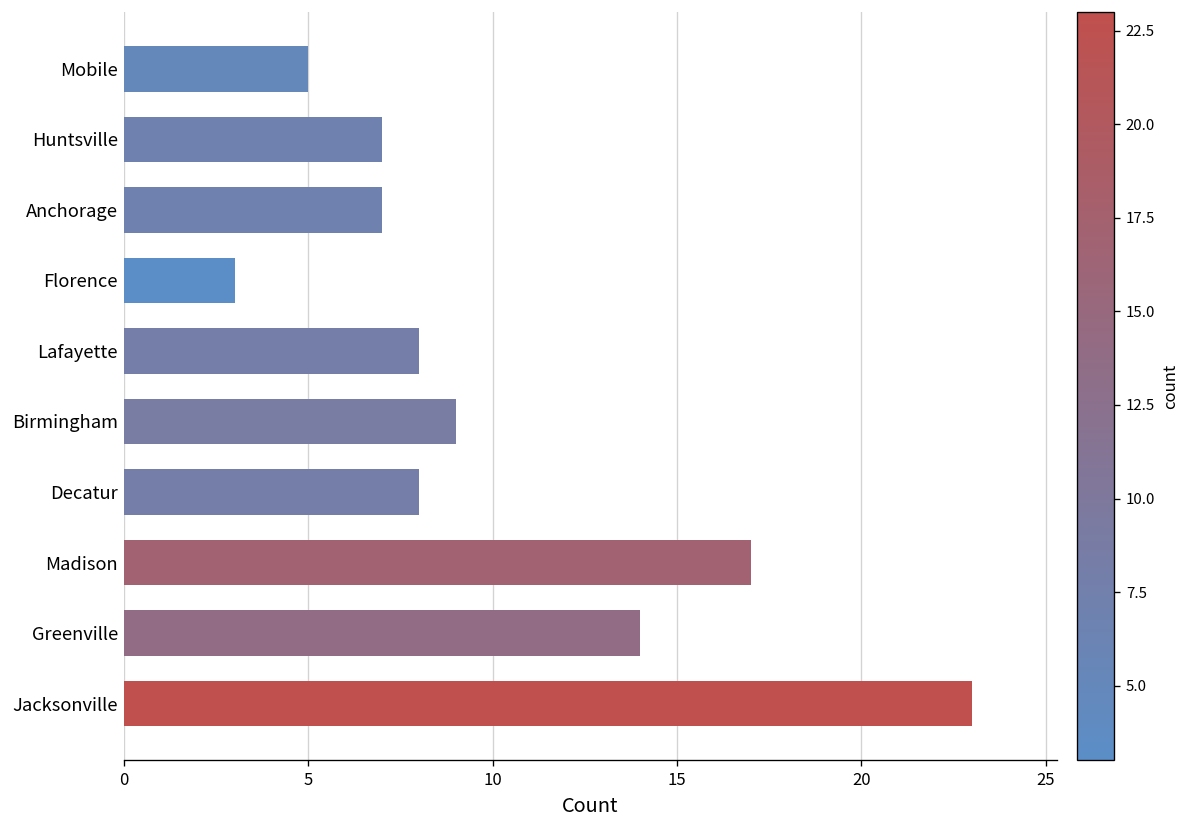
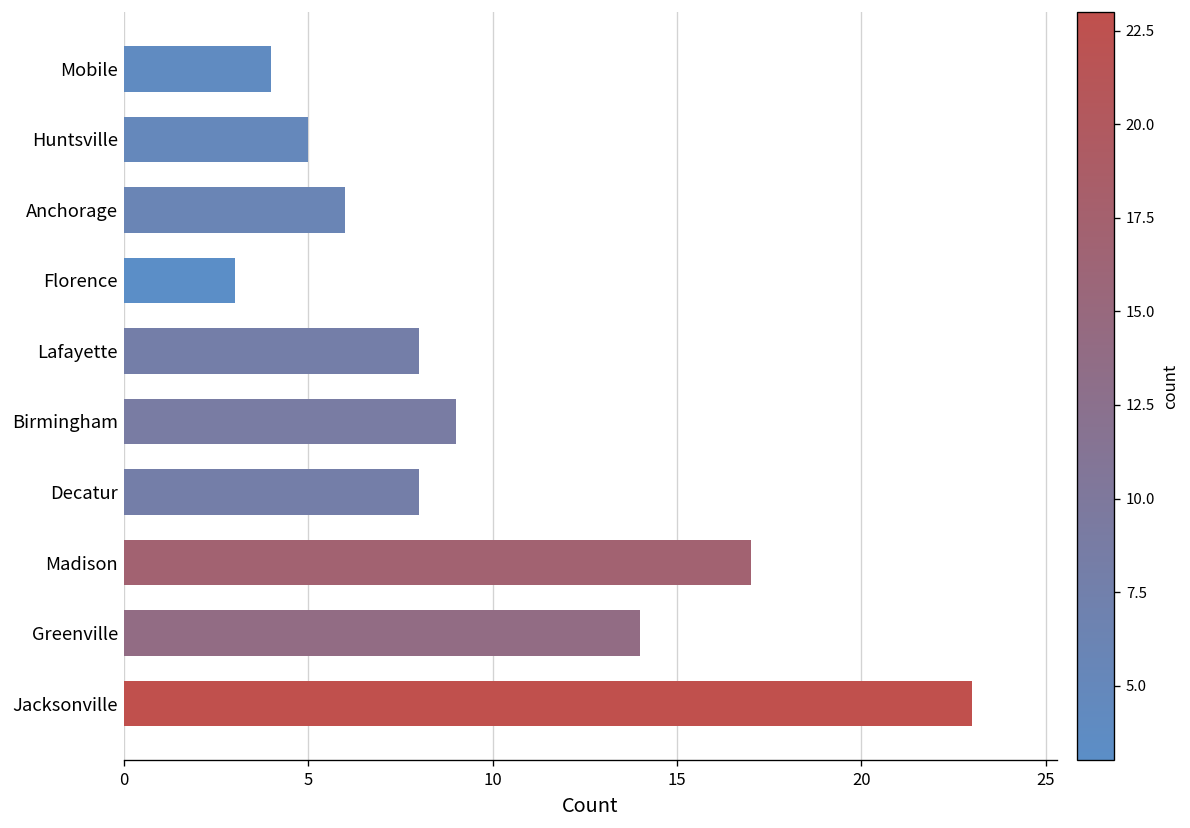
Mobile: 5 -> 4
Huntsville: 7 -> 5
Anchorage: 7 -> 6
